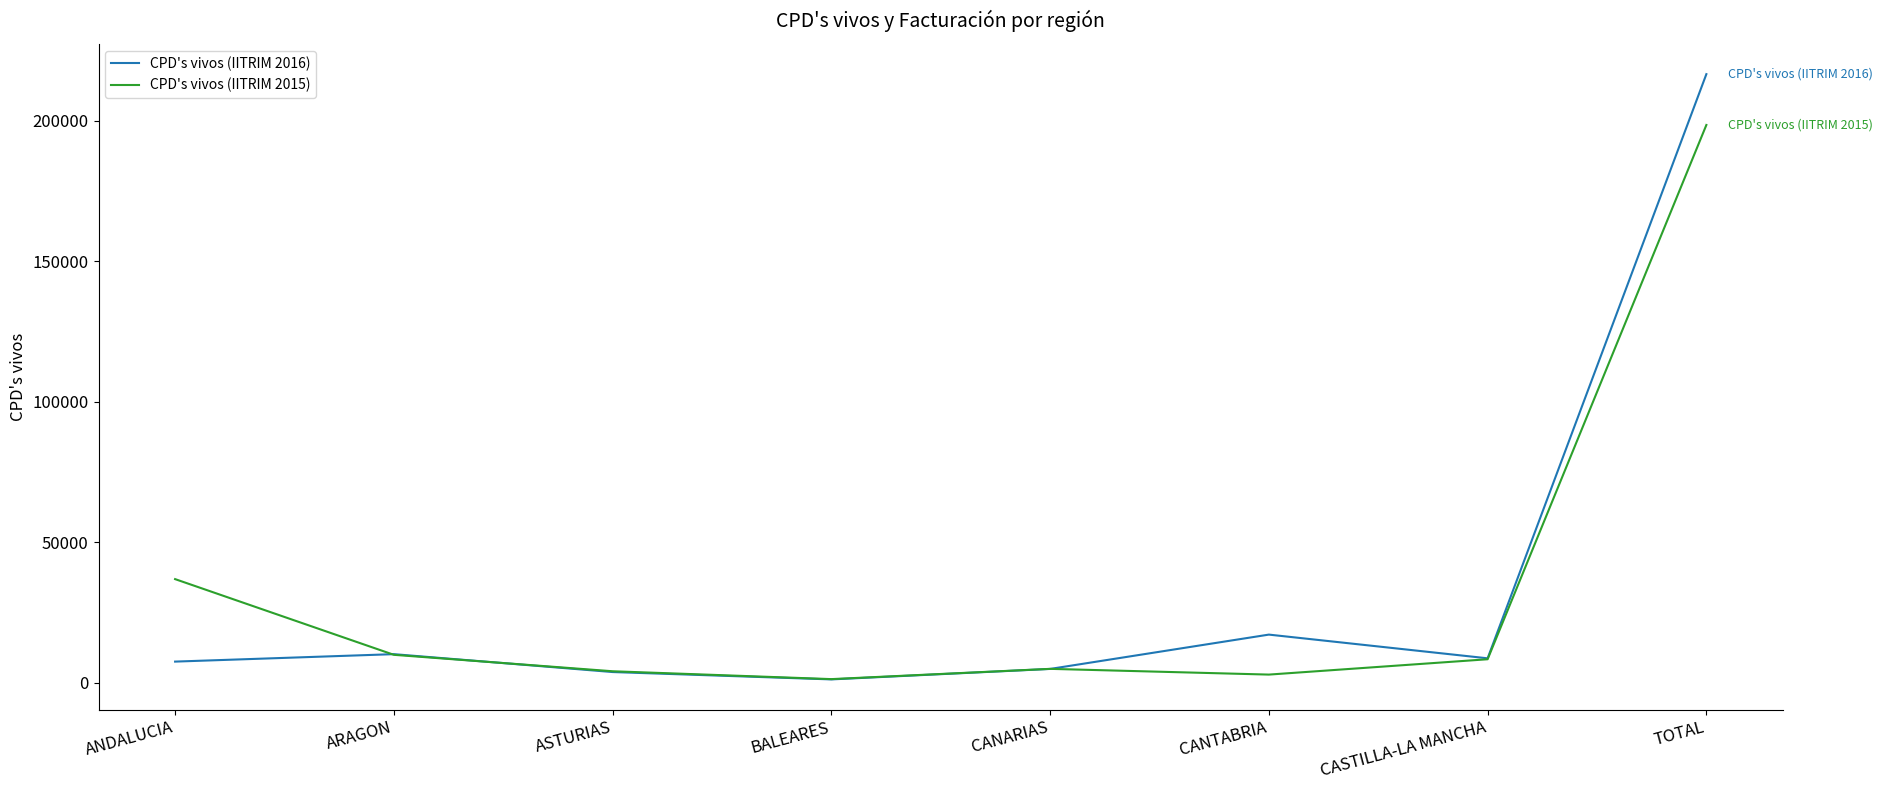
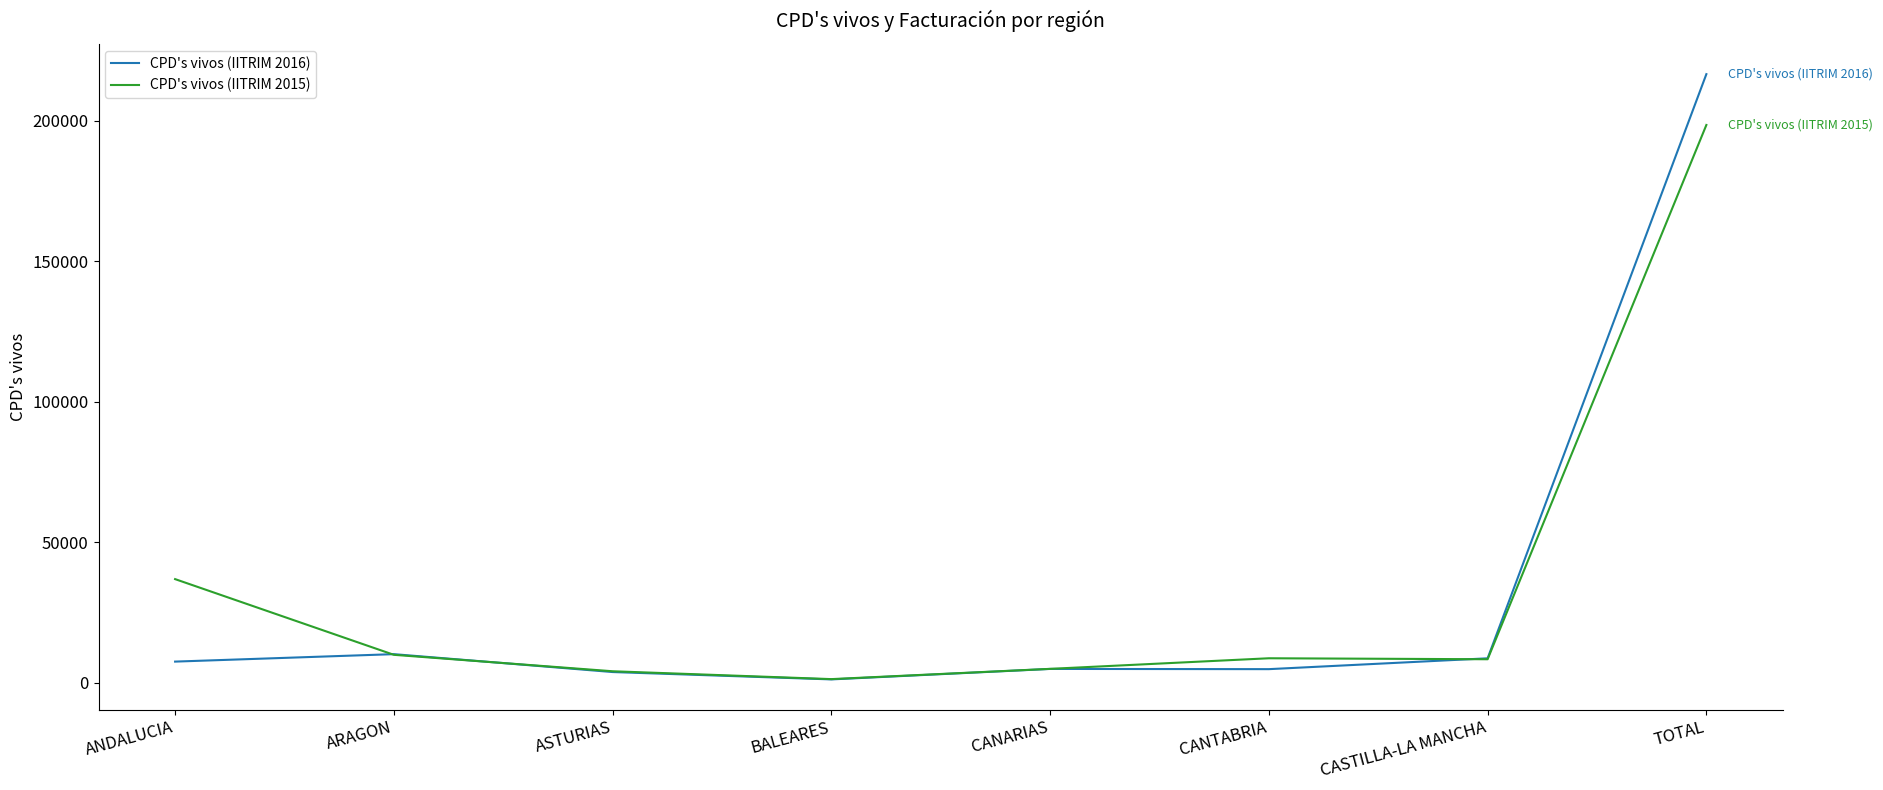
CPD's vivos (IITRIM 2016), CANTABRIA: 17000 -> 5000
CPD's vivos (IITRIM 2015), CANTABRIA: 3000 -> 9000
